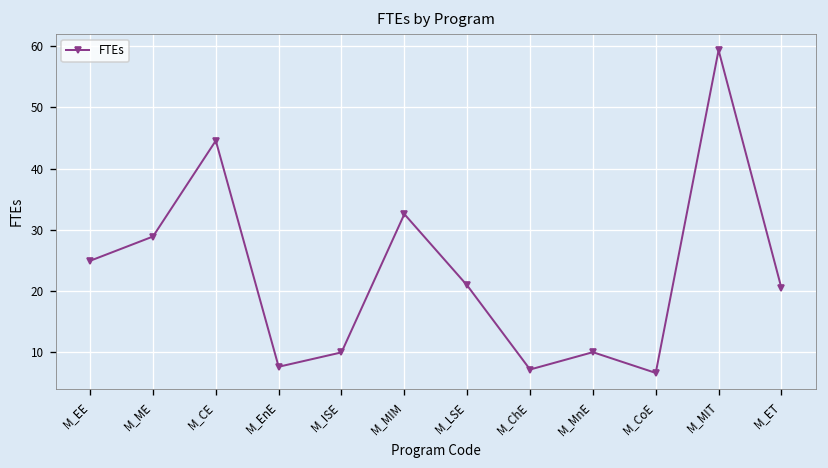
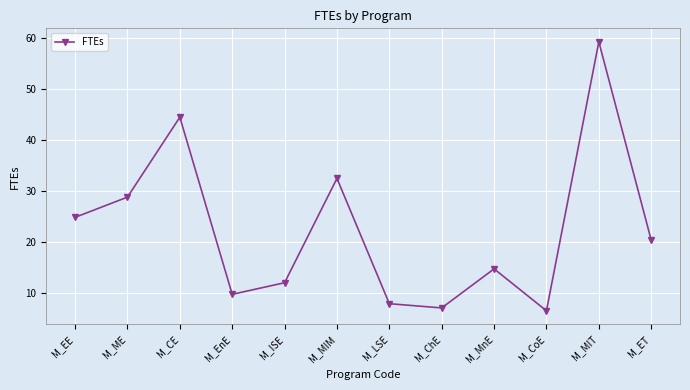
M_EnE: 8 -> 10
M_ISE: 10 -> 12
M_LSE: 21 -> 8
M_MnE: 10 -> 15
